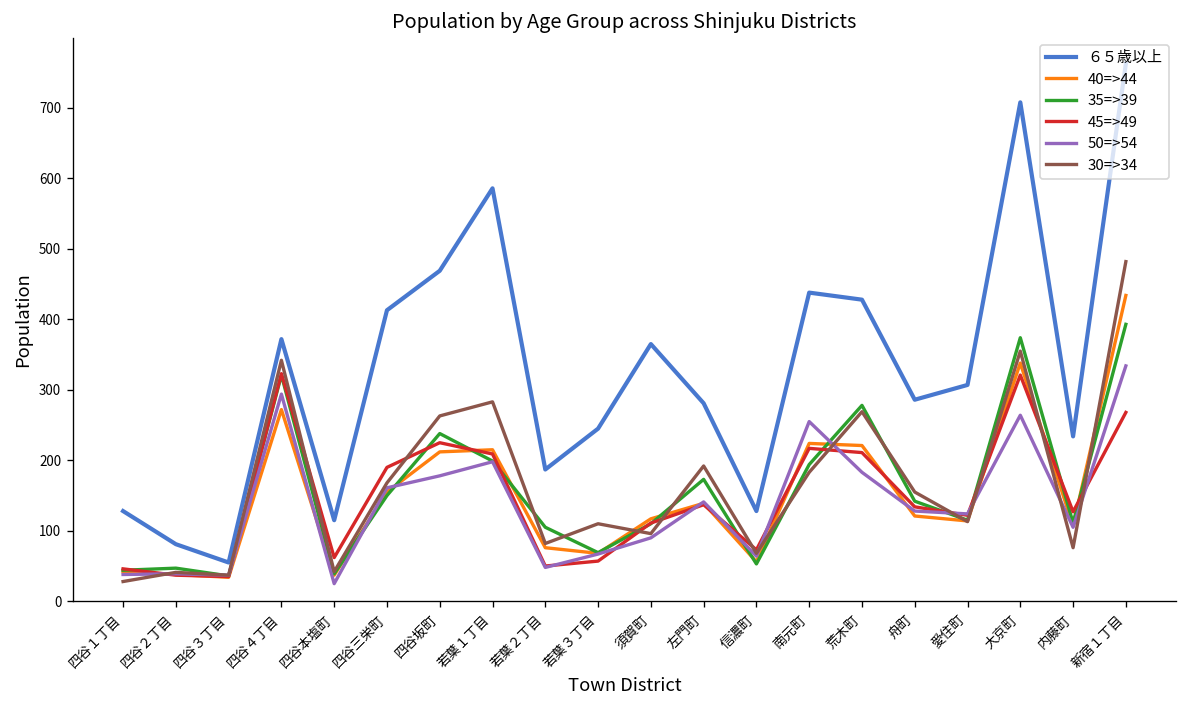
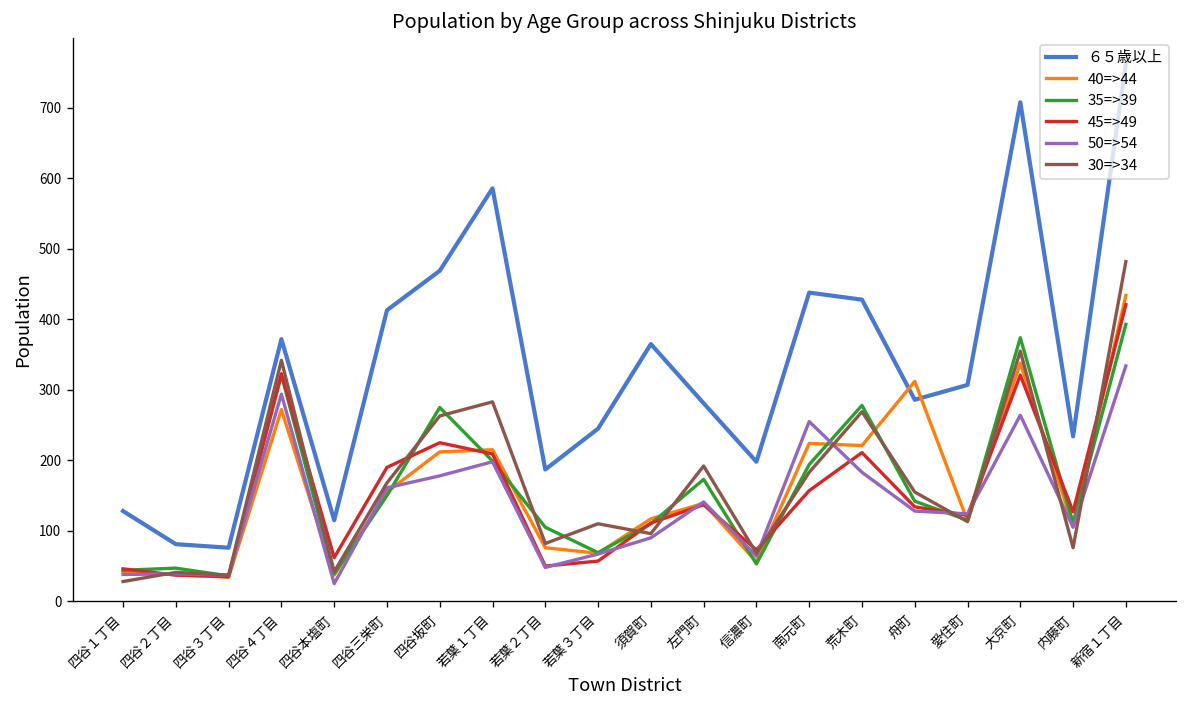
６５歳以上, 四谷３丁目: 60 -> 80
35=>39, 四谷坂町: 240 -> 280
６５歳以上, 信濃町: 130 -> 200
45=>49, 南元町: 220 -> 160
40=>44, 舟町: 120 -> 310
45=>49, 新宿１丁目: 270 -> 420
